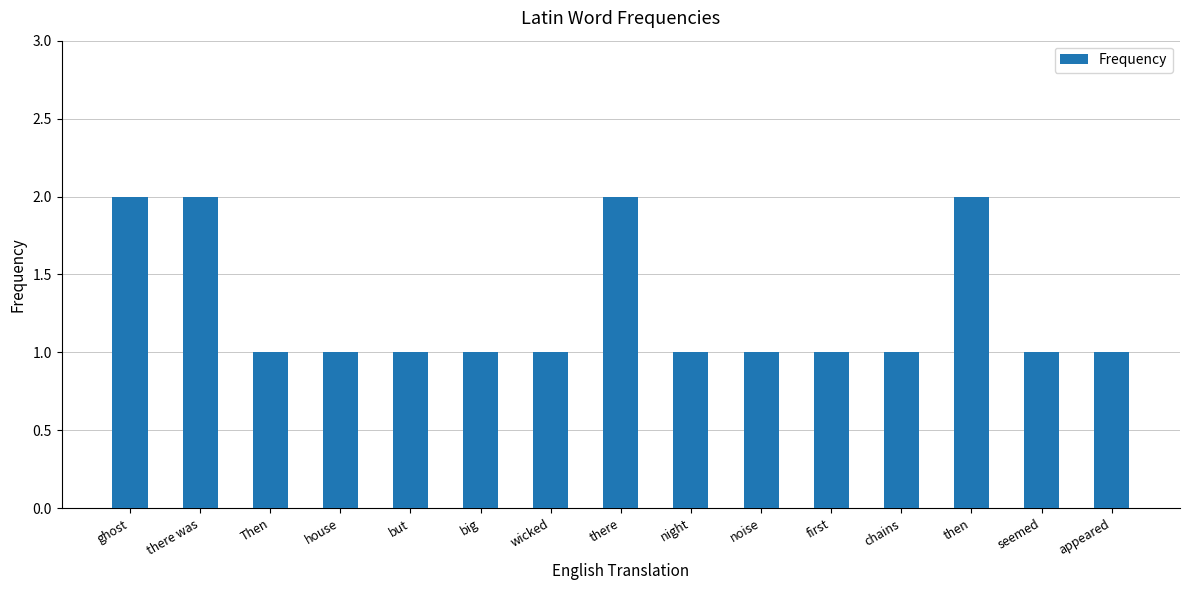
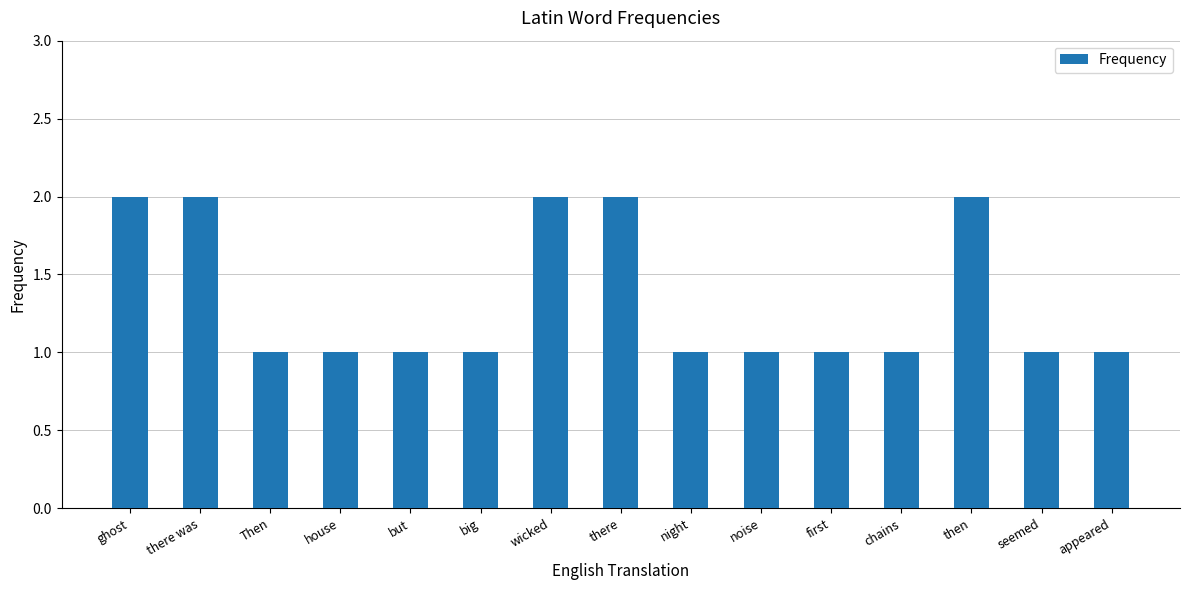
wicked: 1 -> 2
